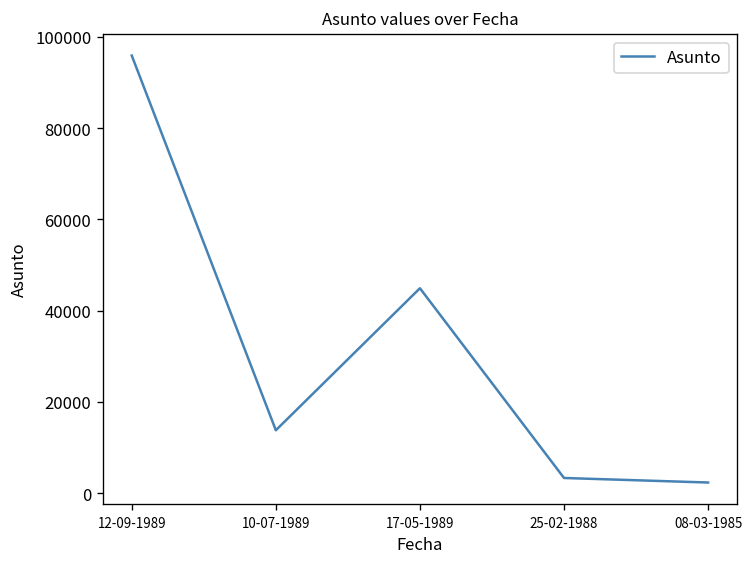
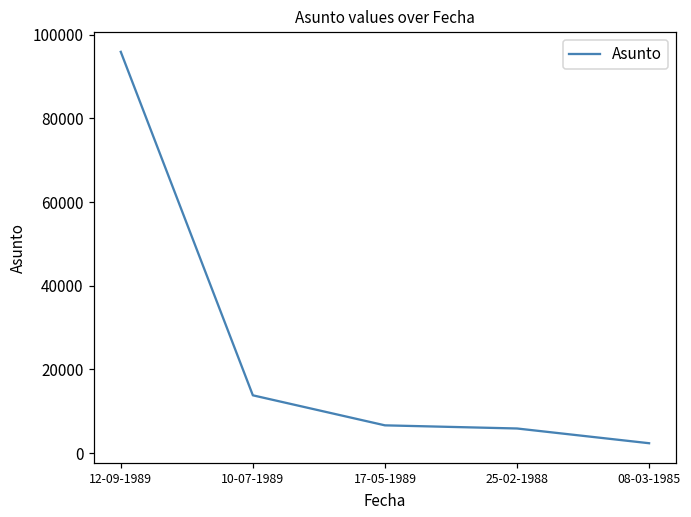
17-05-1989: 45000 -> 7000
25-02-1988: 3000 -> 6000
